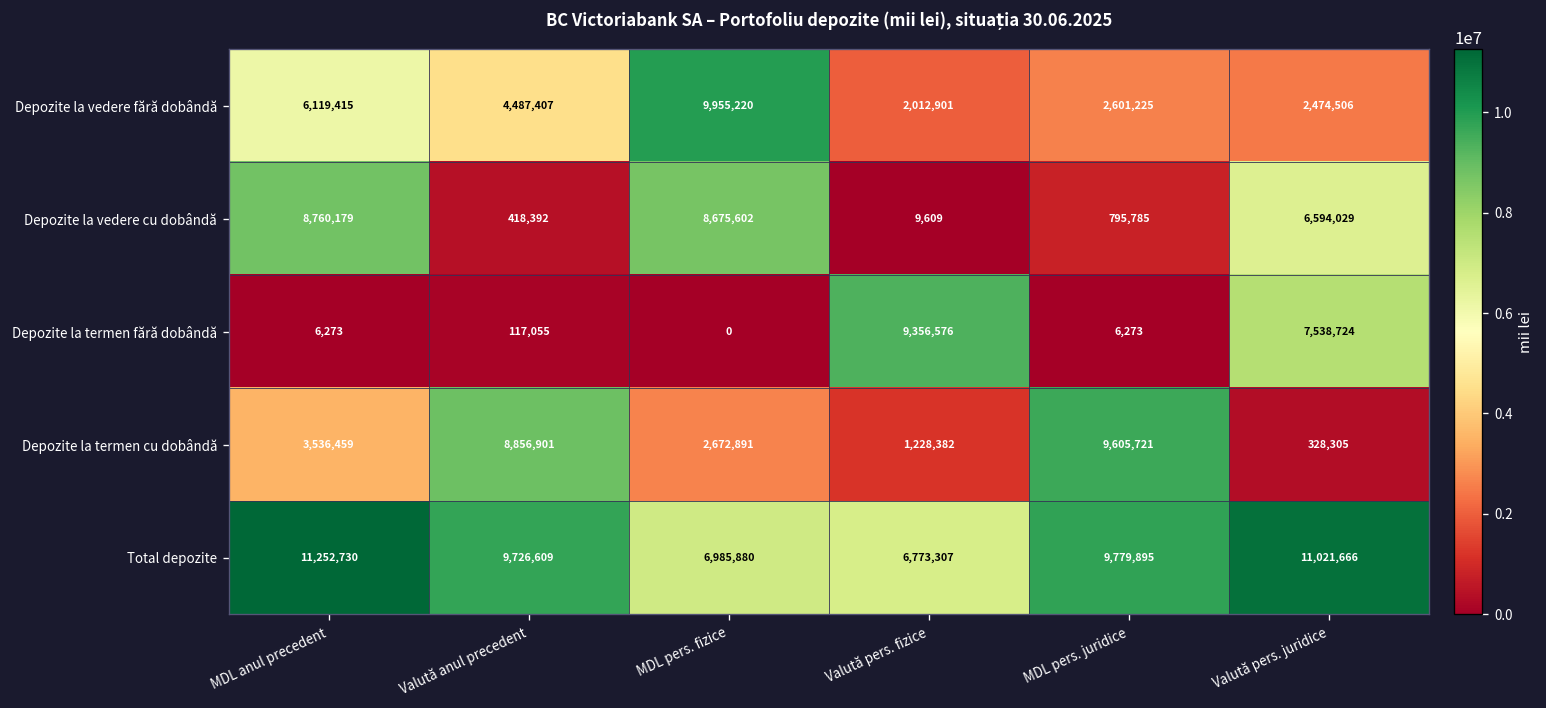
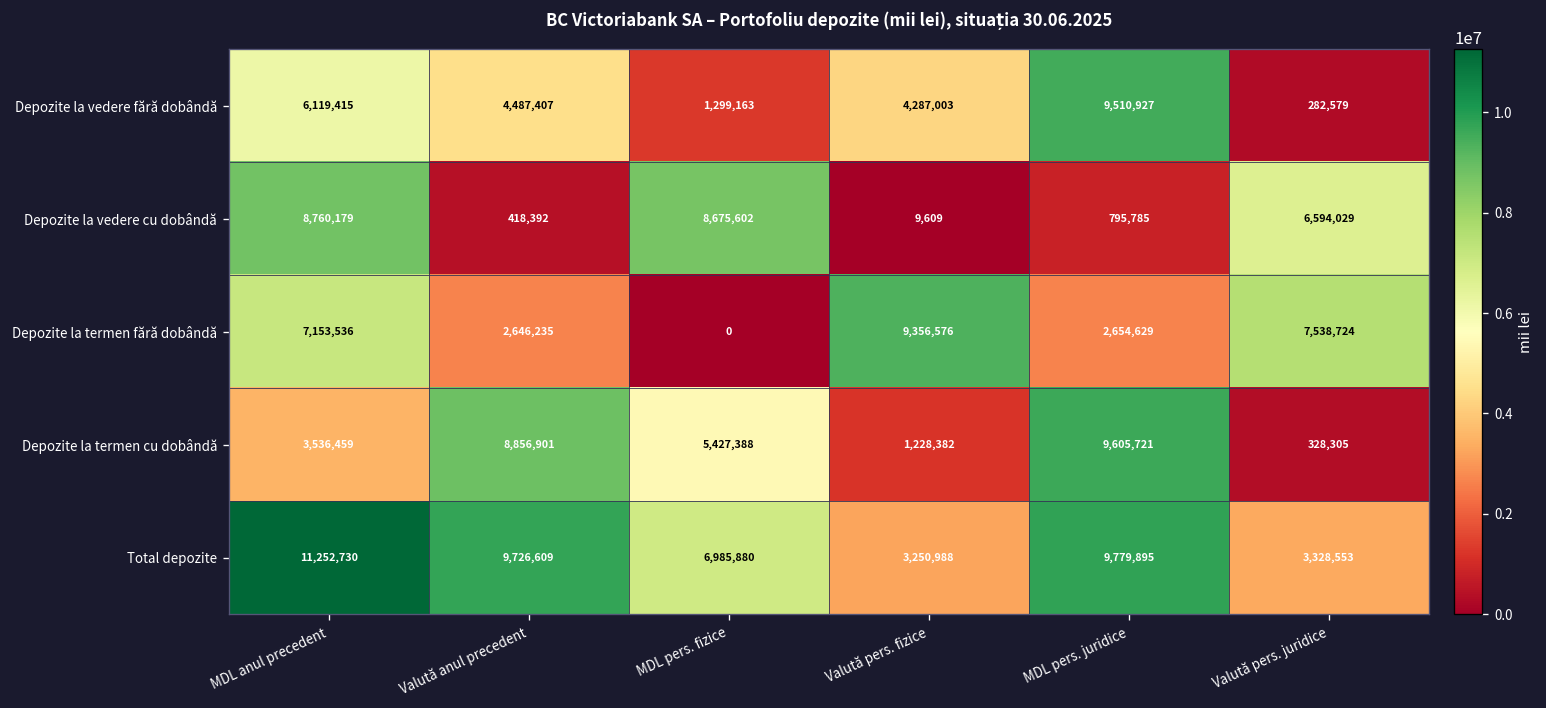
Depozite la vedere fără dobândă, MDL pers. fizice: 9,955,220 -> 1,299,163
Depozite la vedere fără dobândă, Valută pers. fizice: 2,012,901 -> 4,287,003
Depozite la vedere fără dobândă, MDL pers. juridice: 2,601,225 -> 9,510,927
Depozite la vedere fără dobândă, Valută pers. juridice: 2,474,506 -> 282,579
Depozite la termen fără dobândă, MDL anul precedent: 6,273 -> 7,153,536
Depozite la termen fără dobândă, Valută anul precedent: 117,055 -> 2,646,235
Depozite la termen fără dobândă, MDL pers. juridice: 6,273 -> 2,654,629
Depozite la termen cu dobândă, MDL pers. fizice: 2,672,891 -> 5,427,388
Total depozite, Valută pers. fizice: 6,773,307 -> 3,250,988
Total depozite, Valută pers. juridice: 11,021,666 -> 3,328,553
